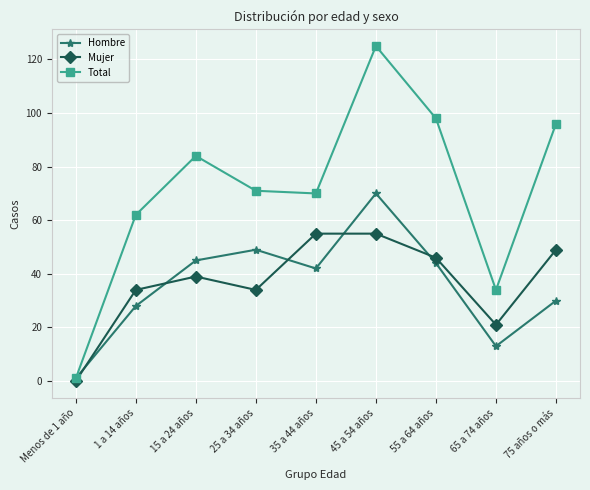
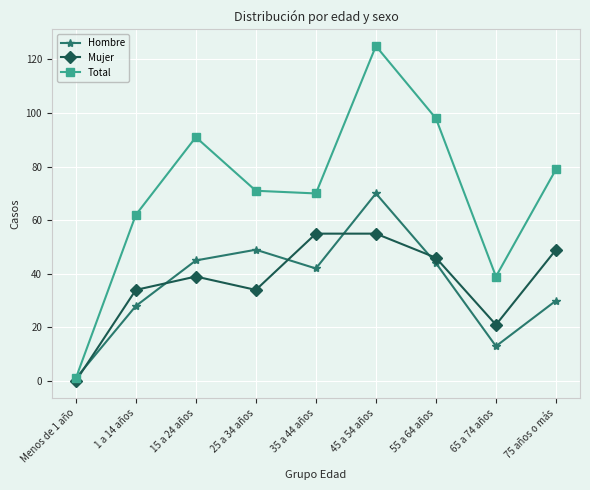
Total, 15 a 24 años: 84 -> 91
Total, 65 a 74 años: 34 -> 39
Total, 75 años o más: 96 -> 79
